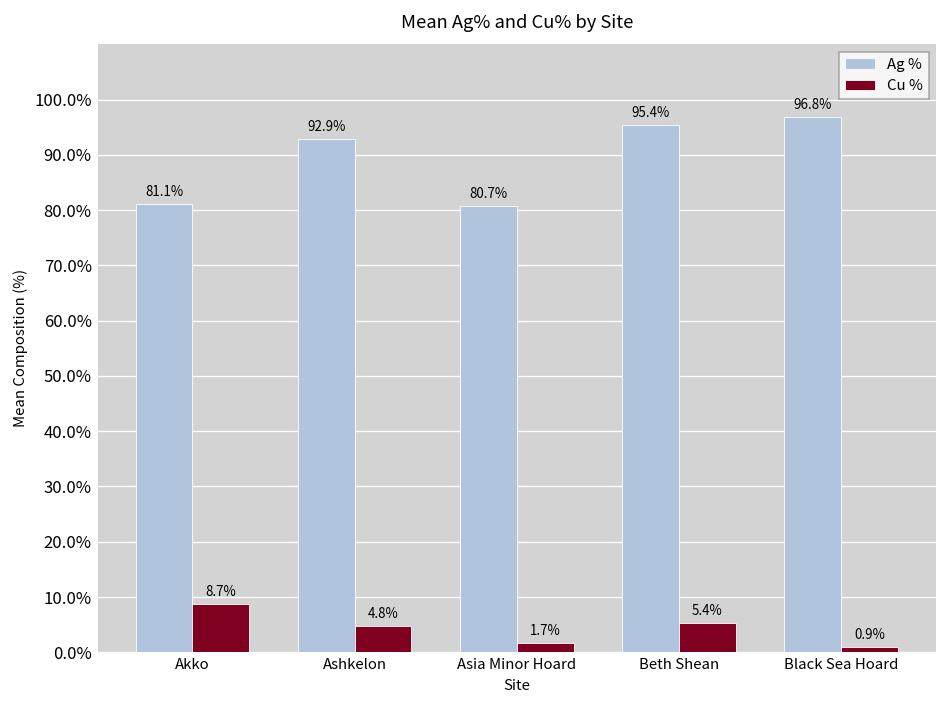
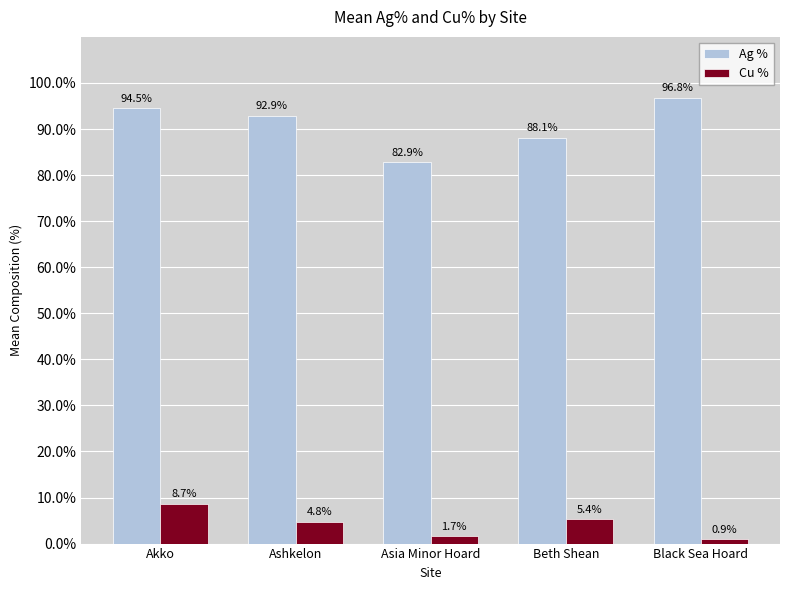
Ag %, Akko: 81.1% -> 94.5%
Ag %, Asia Minor Hoard: 80.7% -> 82.9%
Ag %, Beth Shean: 95.4% -> 88.1%
